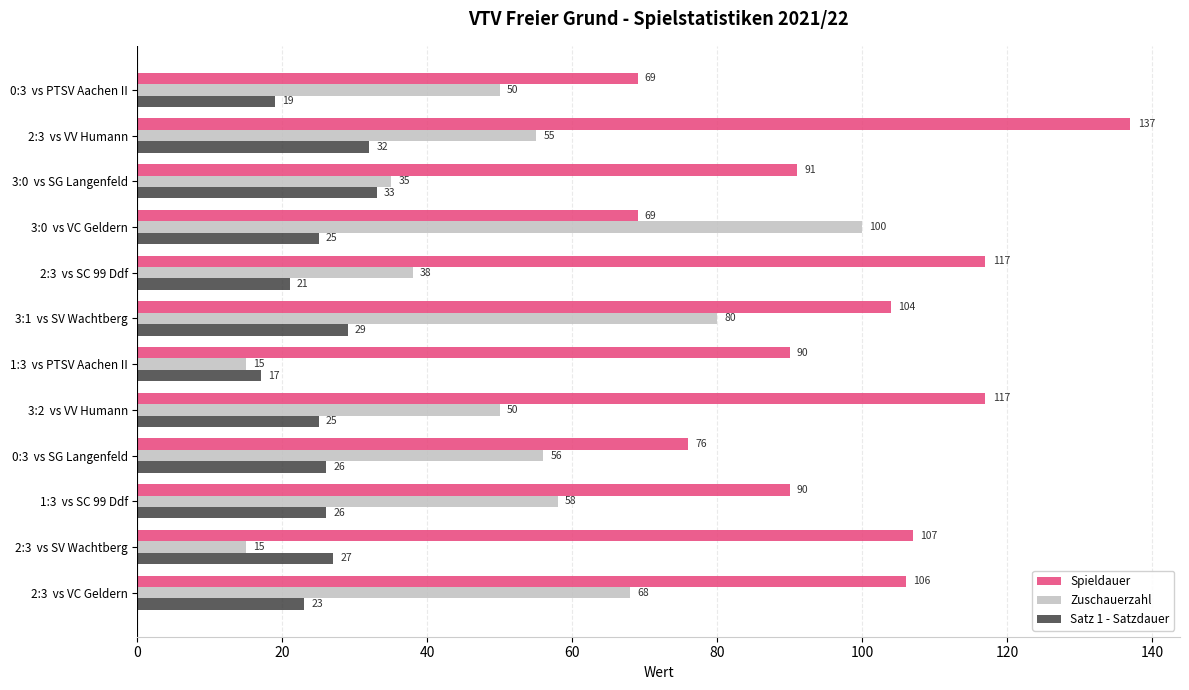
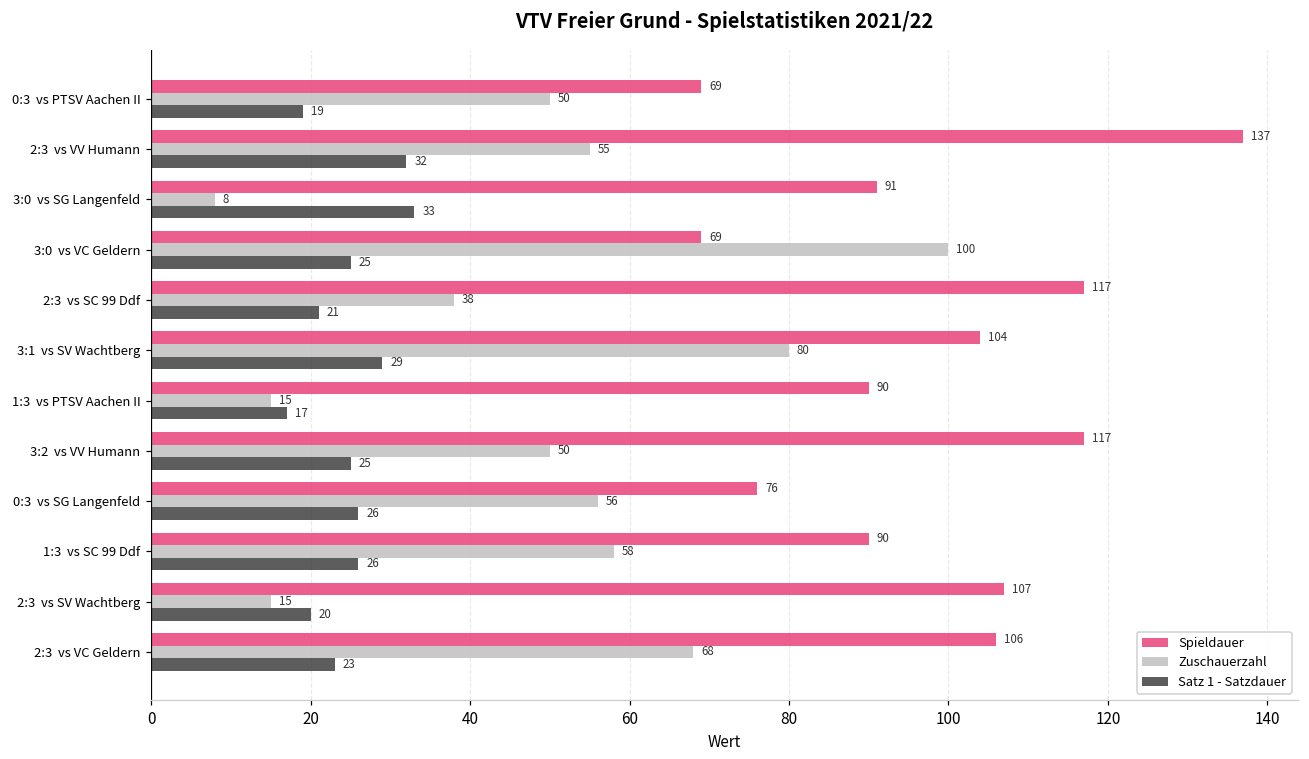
Zuschauerzahl, 3:0 vs SG Langenfeld: 35 -> 8
Satz 1 - Satzdauer, 2:3 vs SV Wachtberg: 27 -> 20
